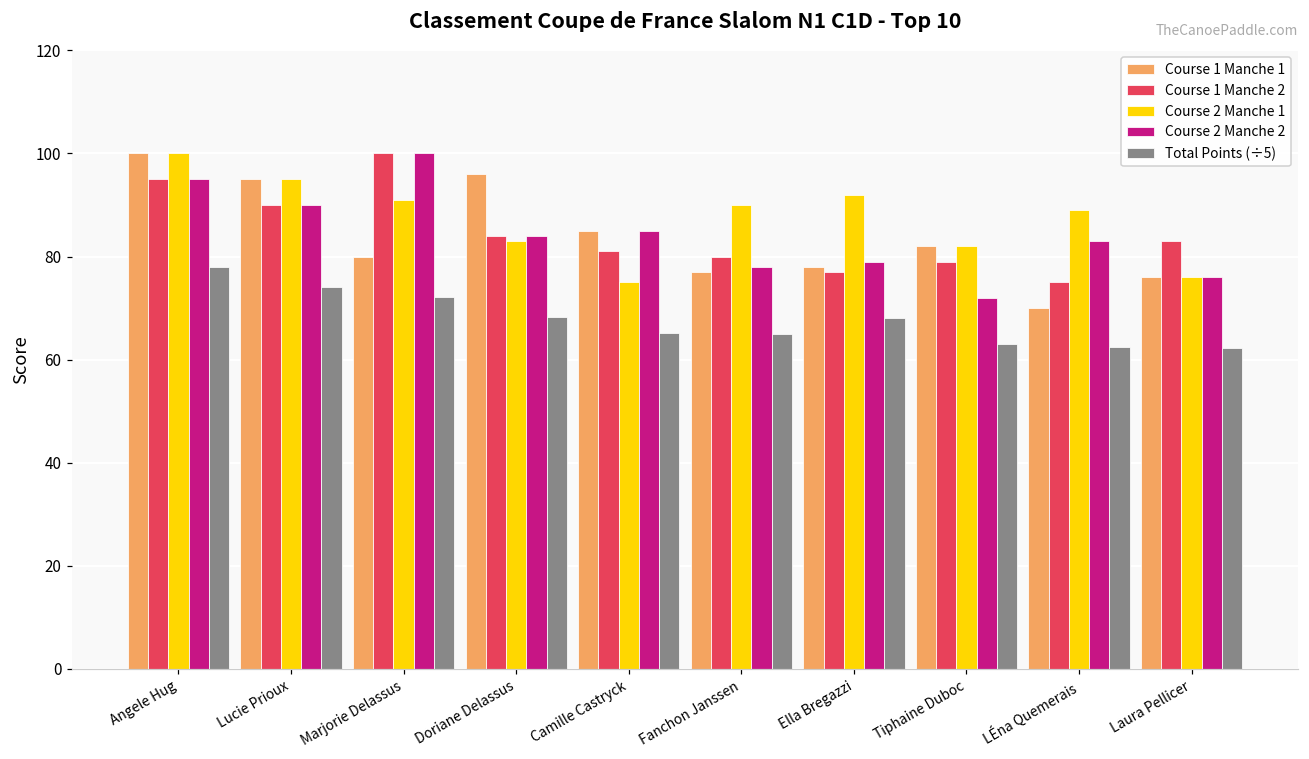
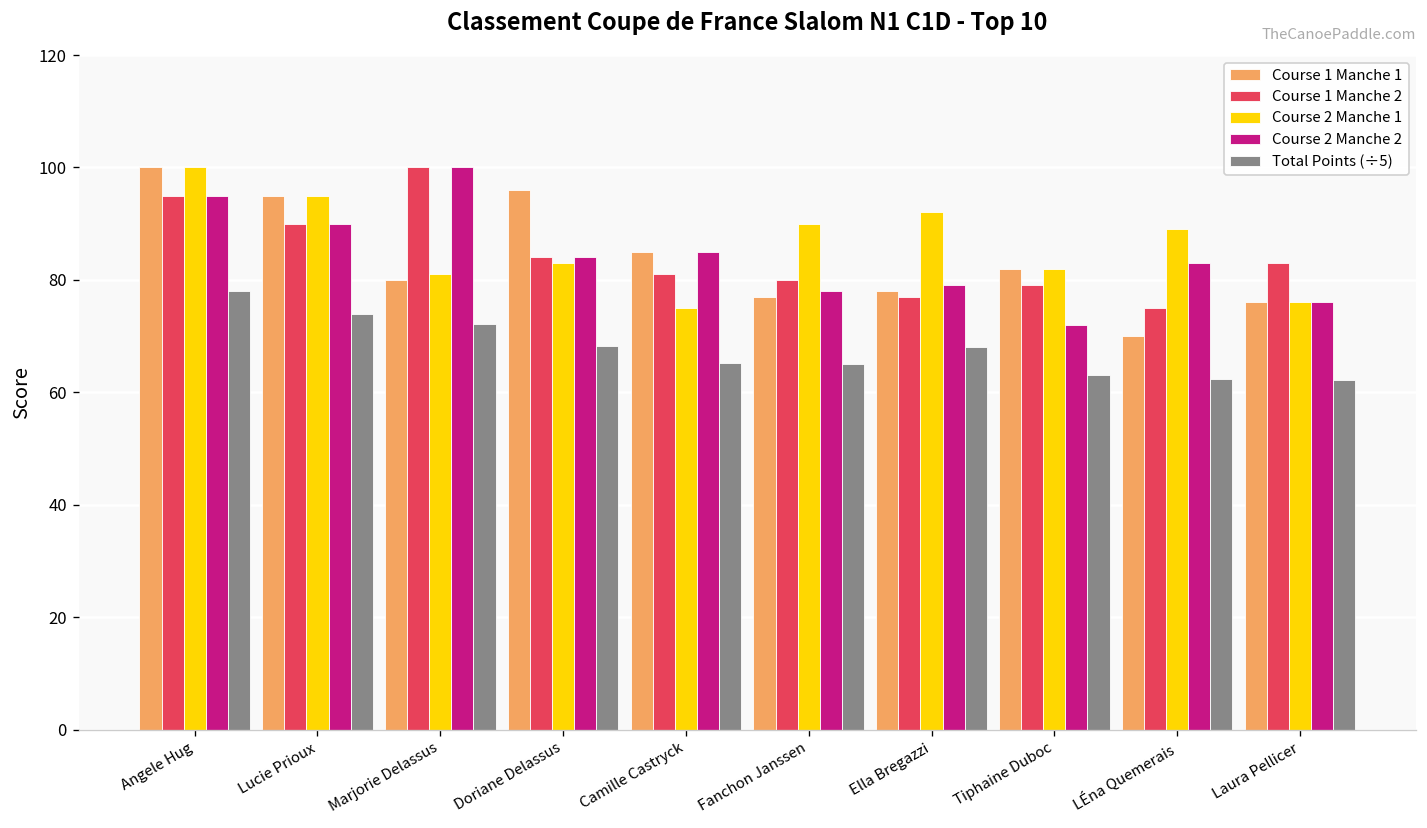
Course 2 Manche 1, Marjorie Delassus: 91 -> 81
